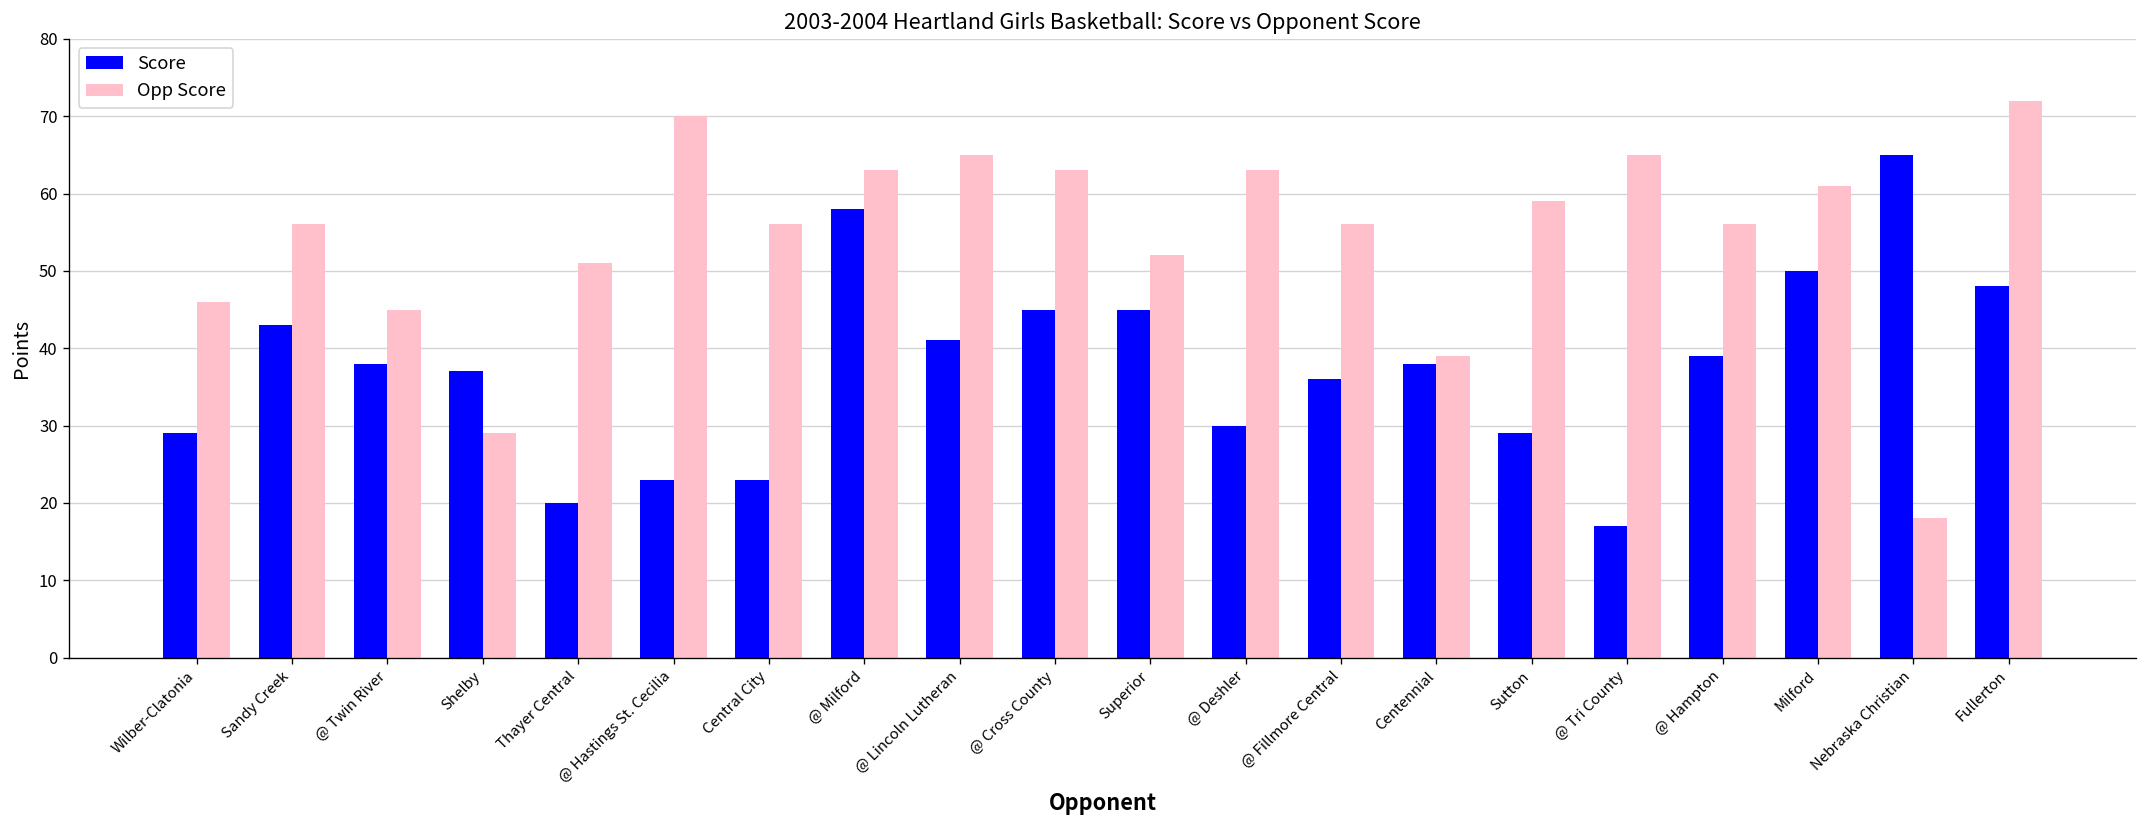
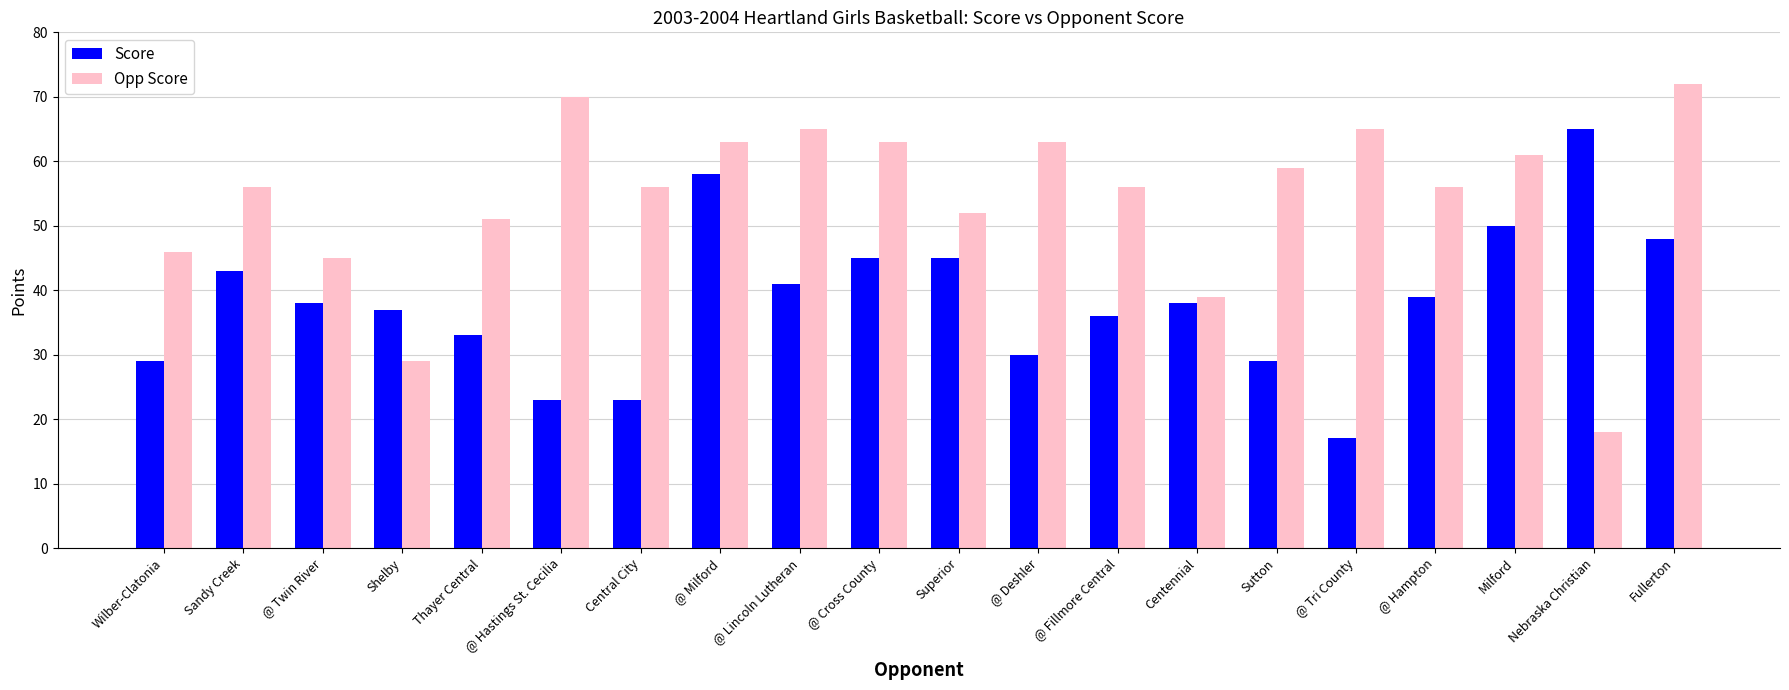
Score, Thayer Central: 20 -> 33
